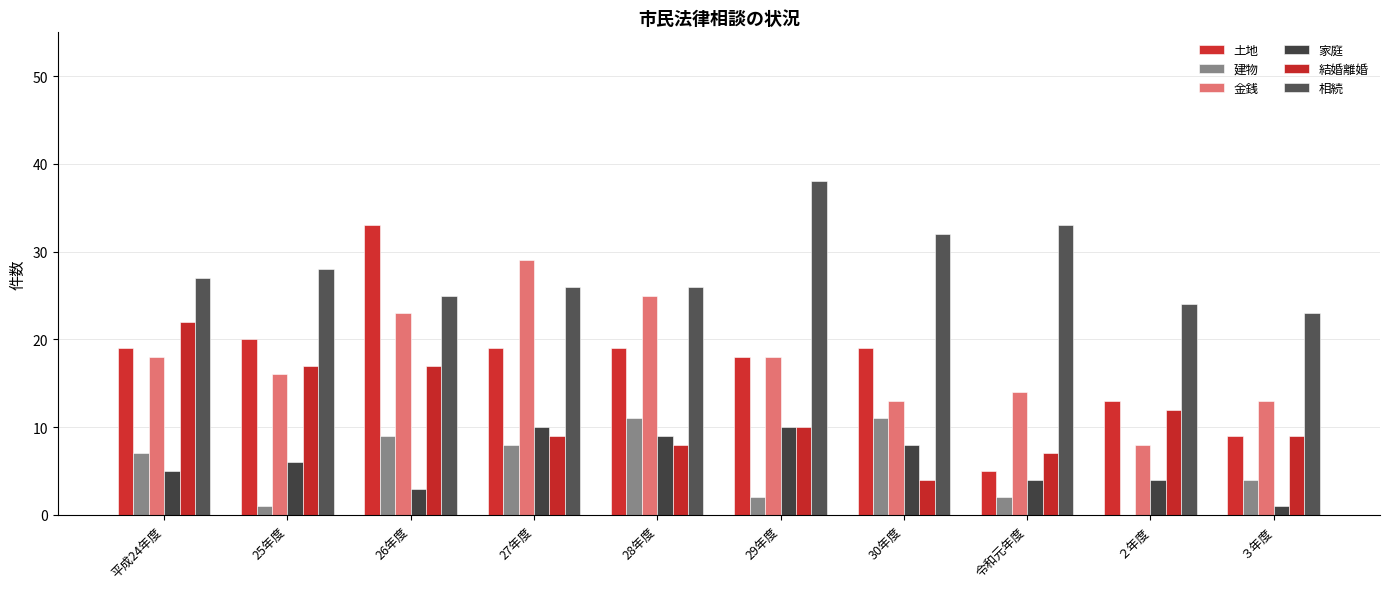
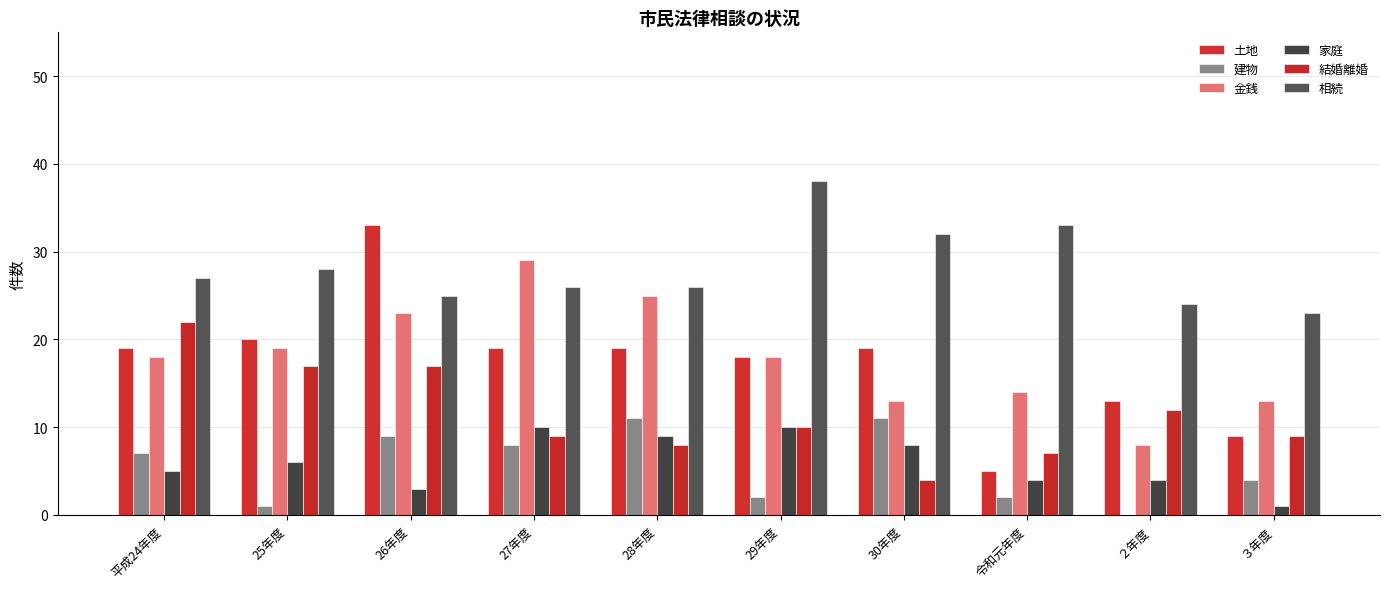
金銭, 25年度: 16 -> 19
